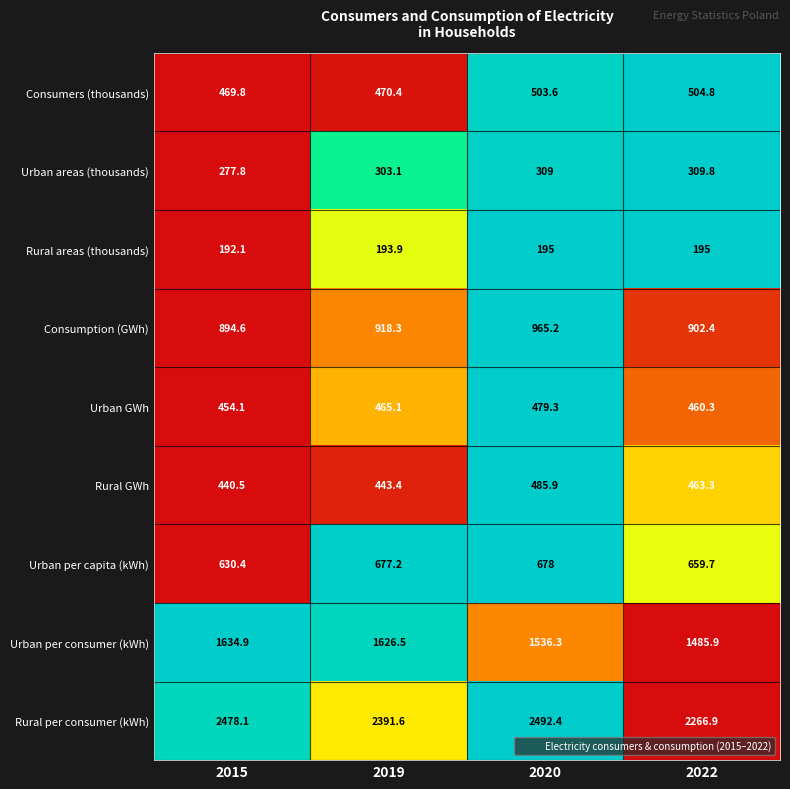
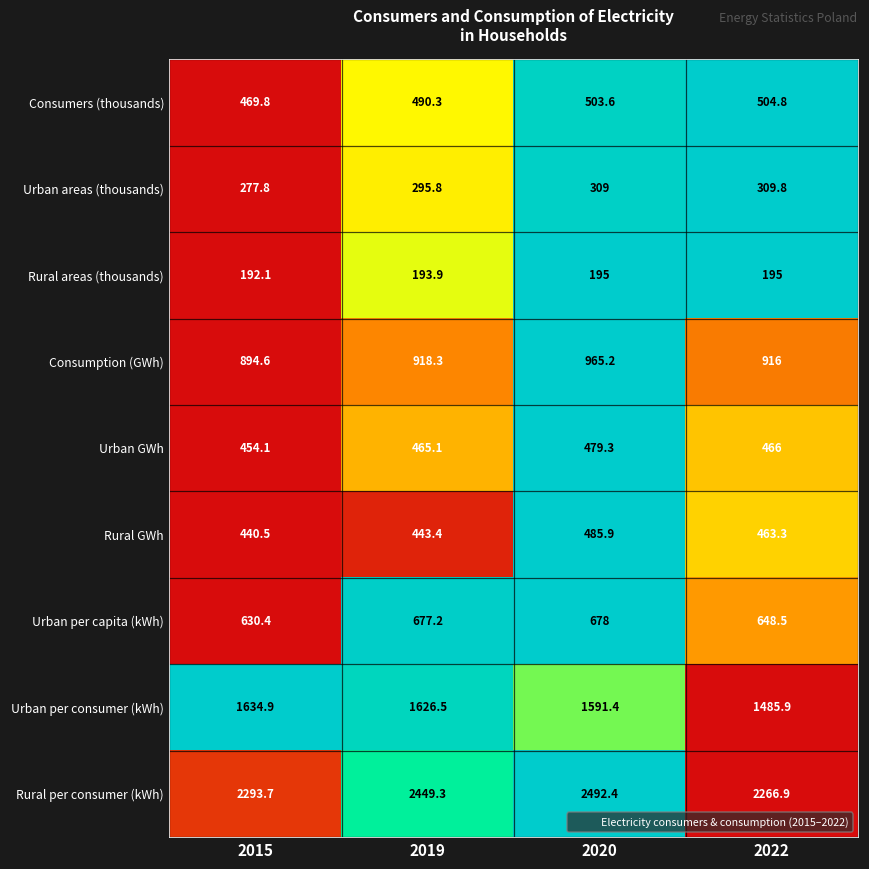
Consumers (thousands), 2019: 470.4 -> 490.3
Urban areas (thousands), 2019: 303.1 -> 295.8
Consumption (GWh), 2022: 902.4 -> 916
Urban GWh, 2022: 460.3 -> 466
Urban per capita (kWh), 2022: 659.7 -> 648.5
Urban per consumer (kWh), 2020: 1536.3 -> 1591.4
Rural per consumer (kWh), 2015: 2478.1 -> 2293.7
Rural per consumer (kWh), 2019: 2391.6 -> 2449.3
